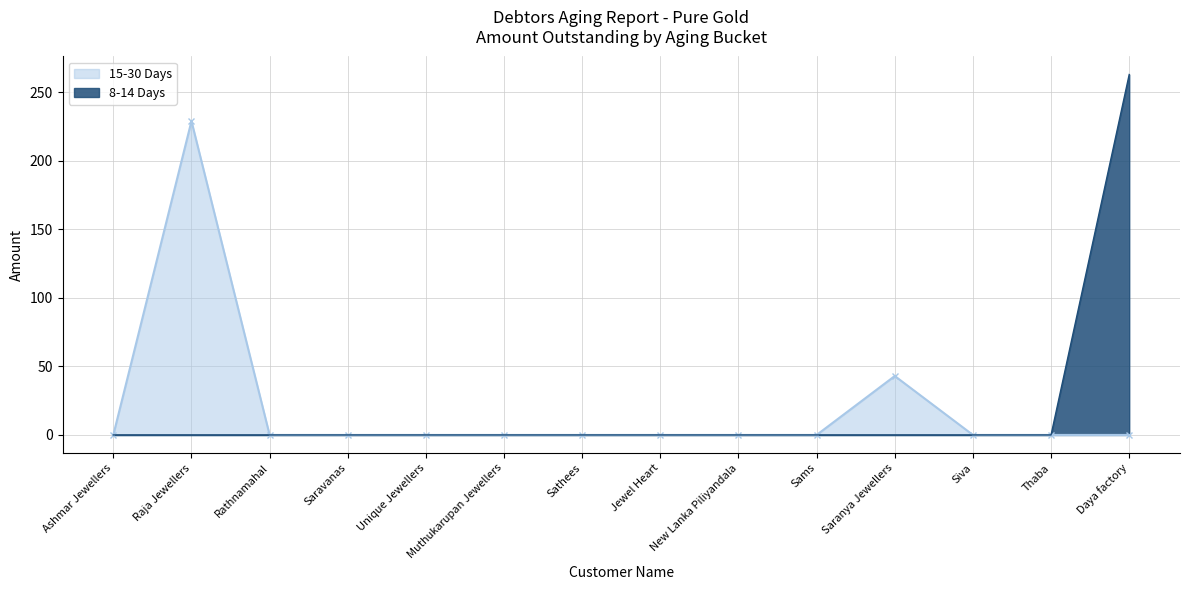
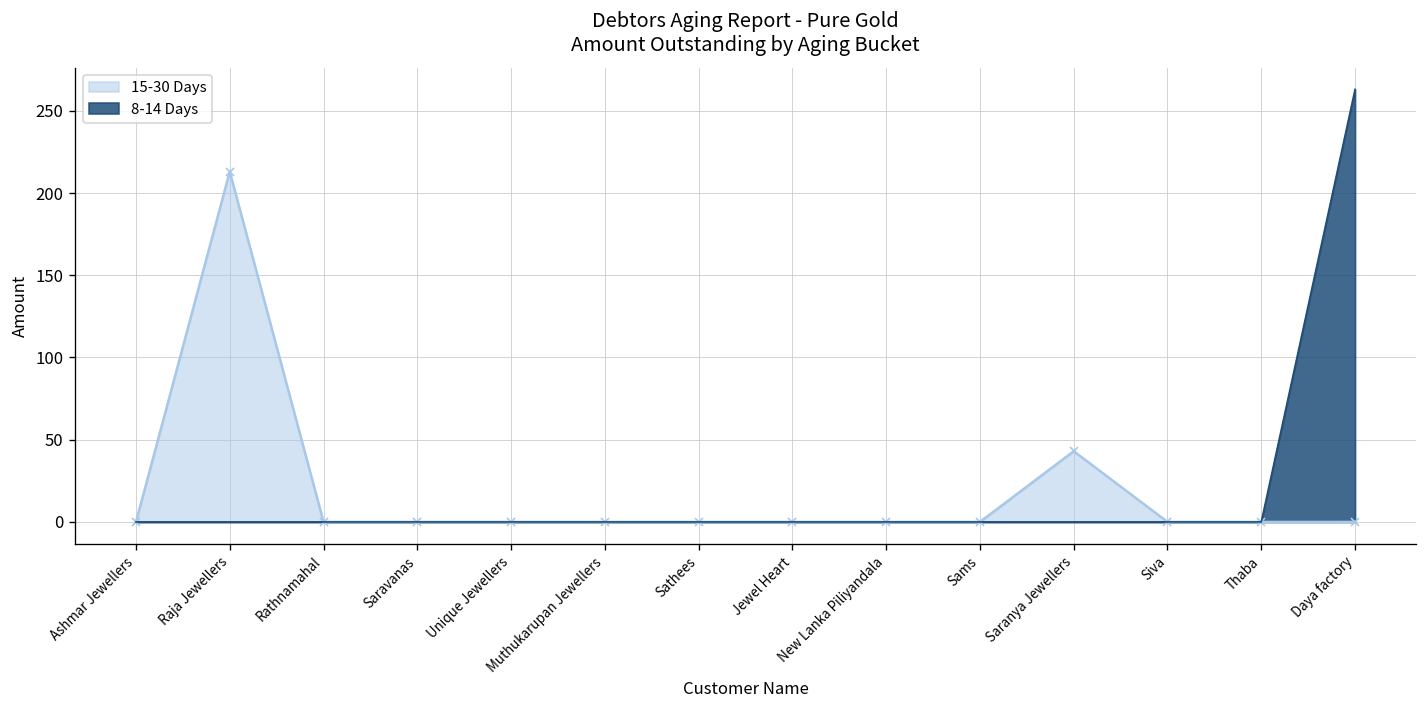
15-30 Days, Raja Jewellers: 229 -> 213
